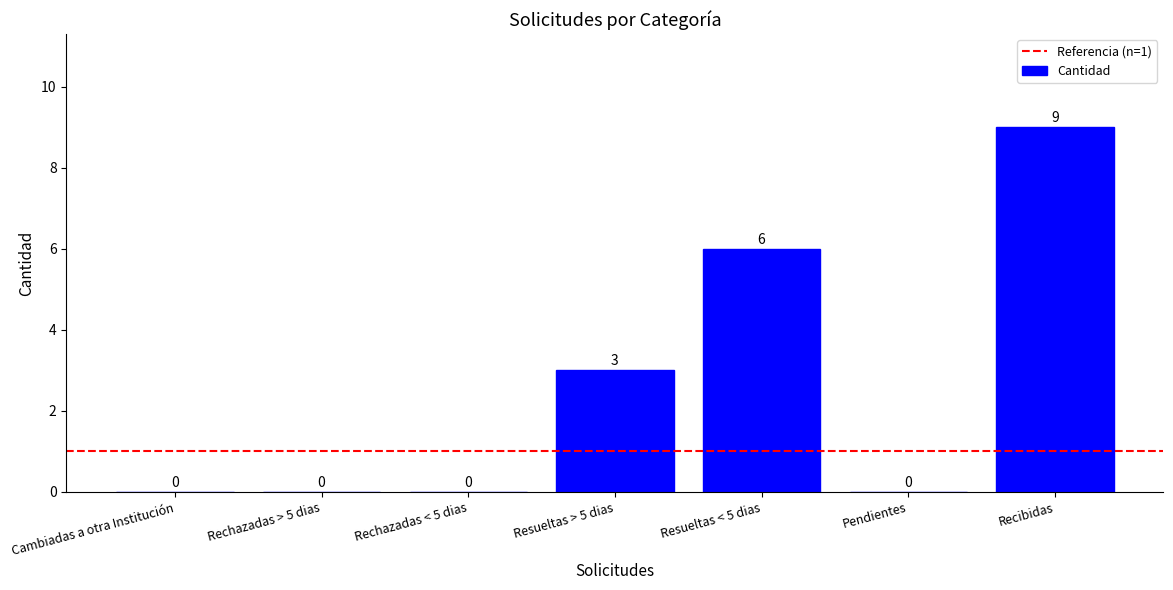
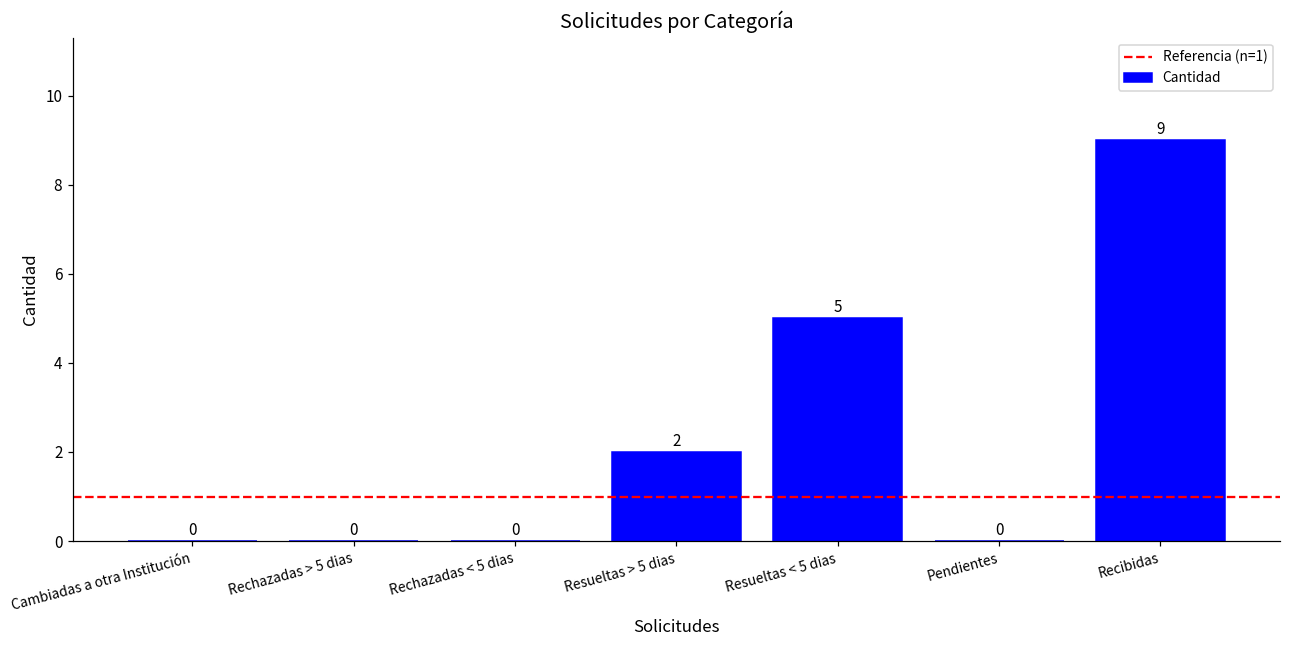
Resueltas > 5 dias: 3 -> 2
Resueltas < 5 dias: 6 -> 5
